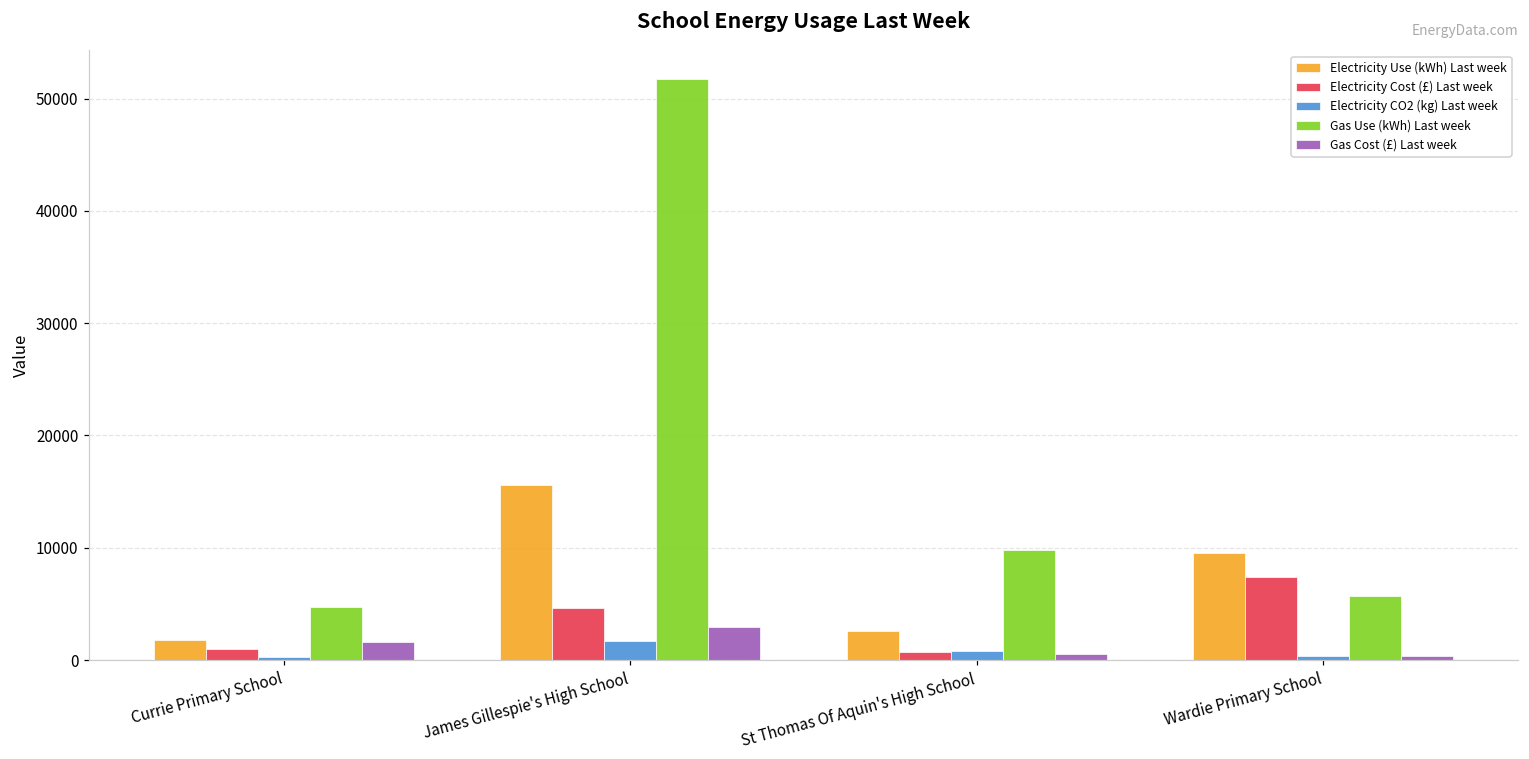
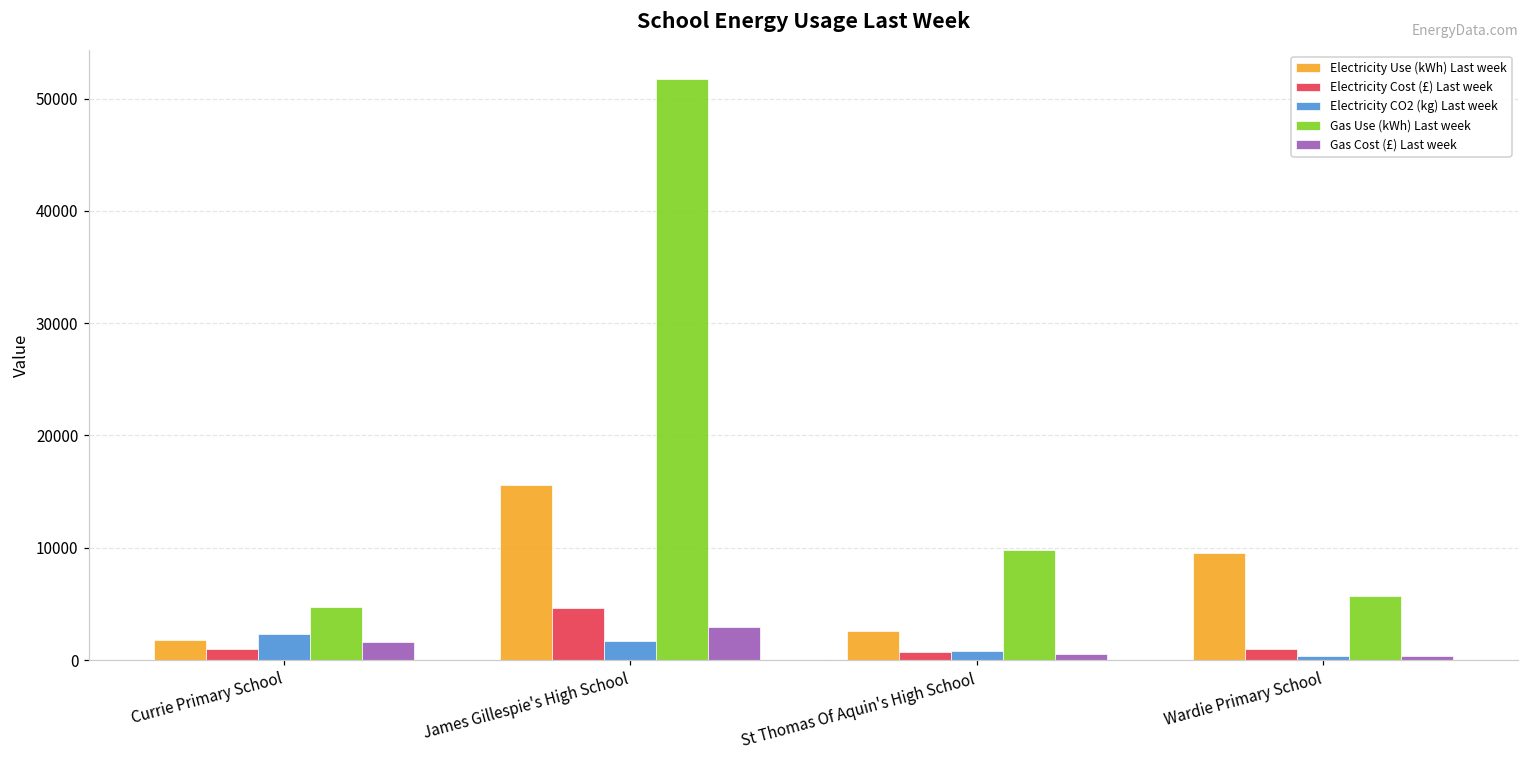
Electricity CO2 (kg) Last week, Currie Primary School: 300 -> 2300
Electricity Cost (£) Last week, Wardie Primary School: 7400 -> 1000
